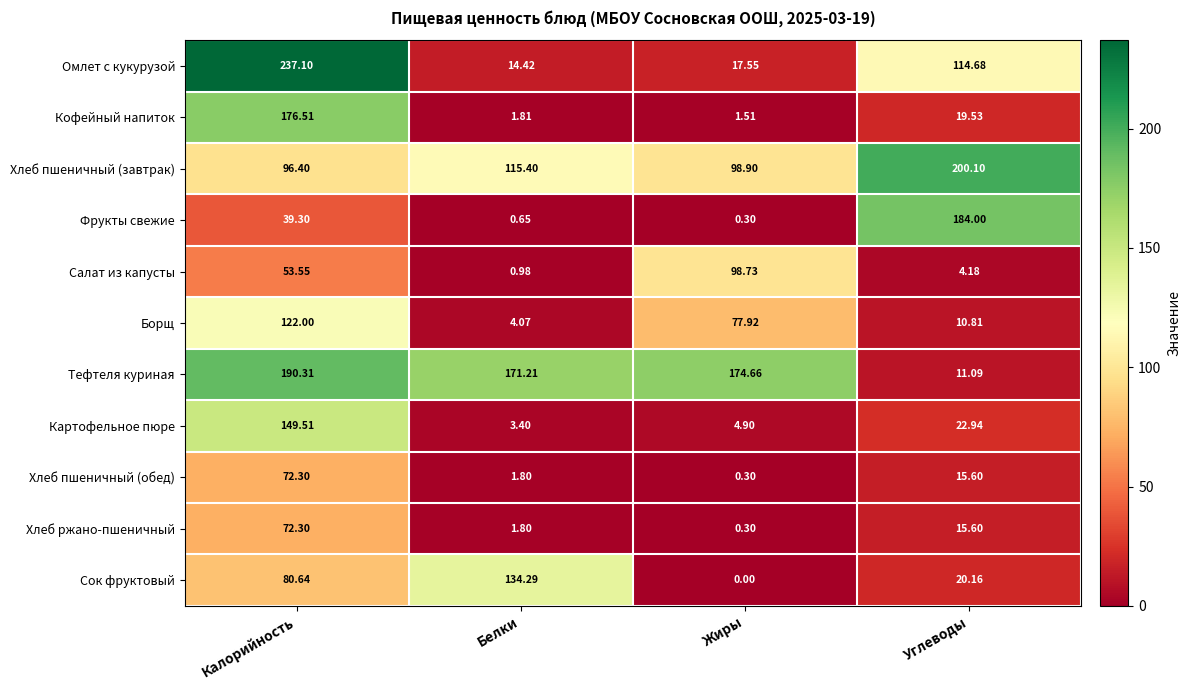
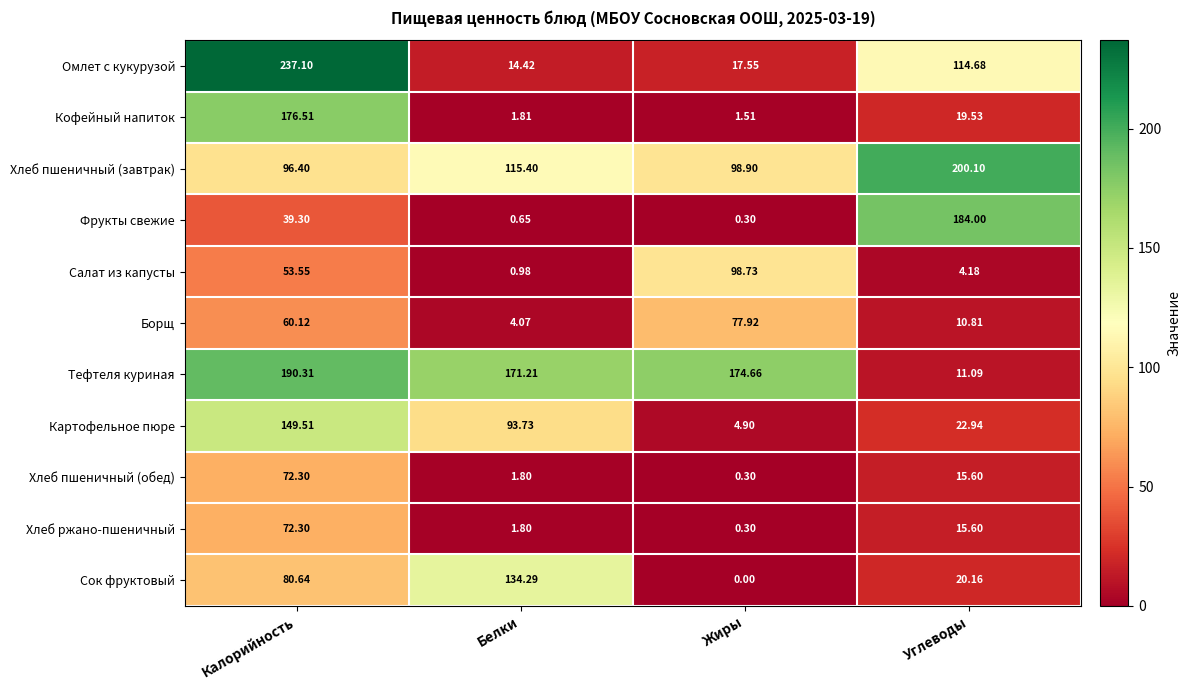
Борщ, Калорийность: 122.00 -> 60.12
Картофельное пюре, Белки: 3.40 -> 93.73
